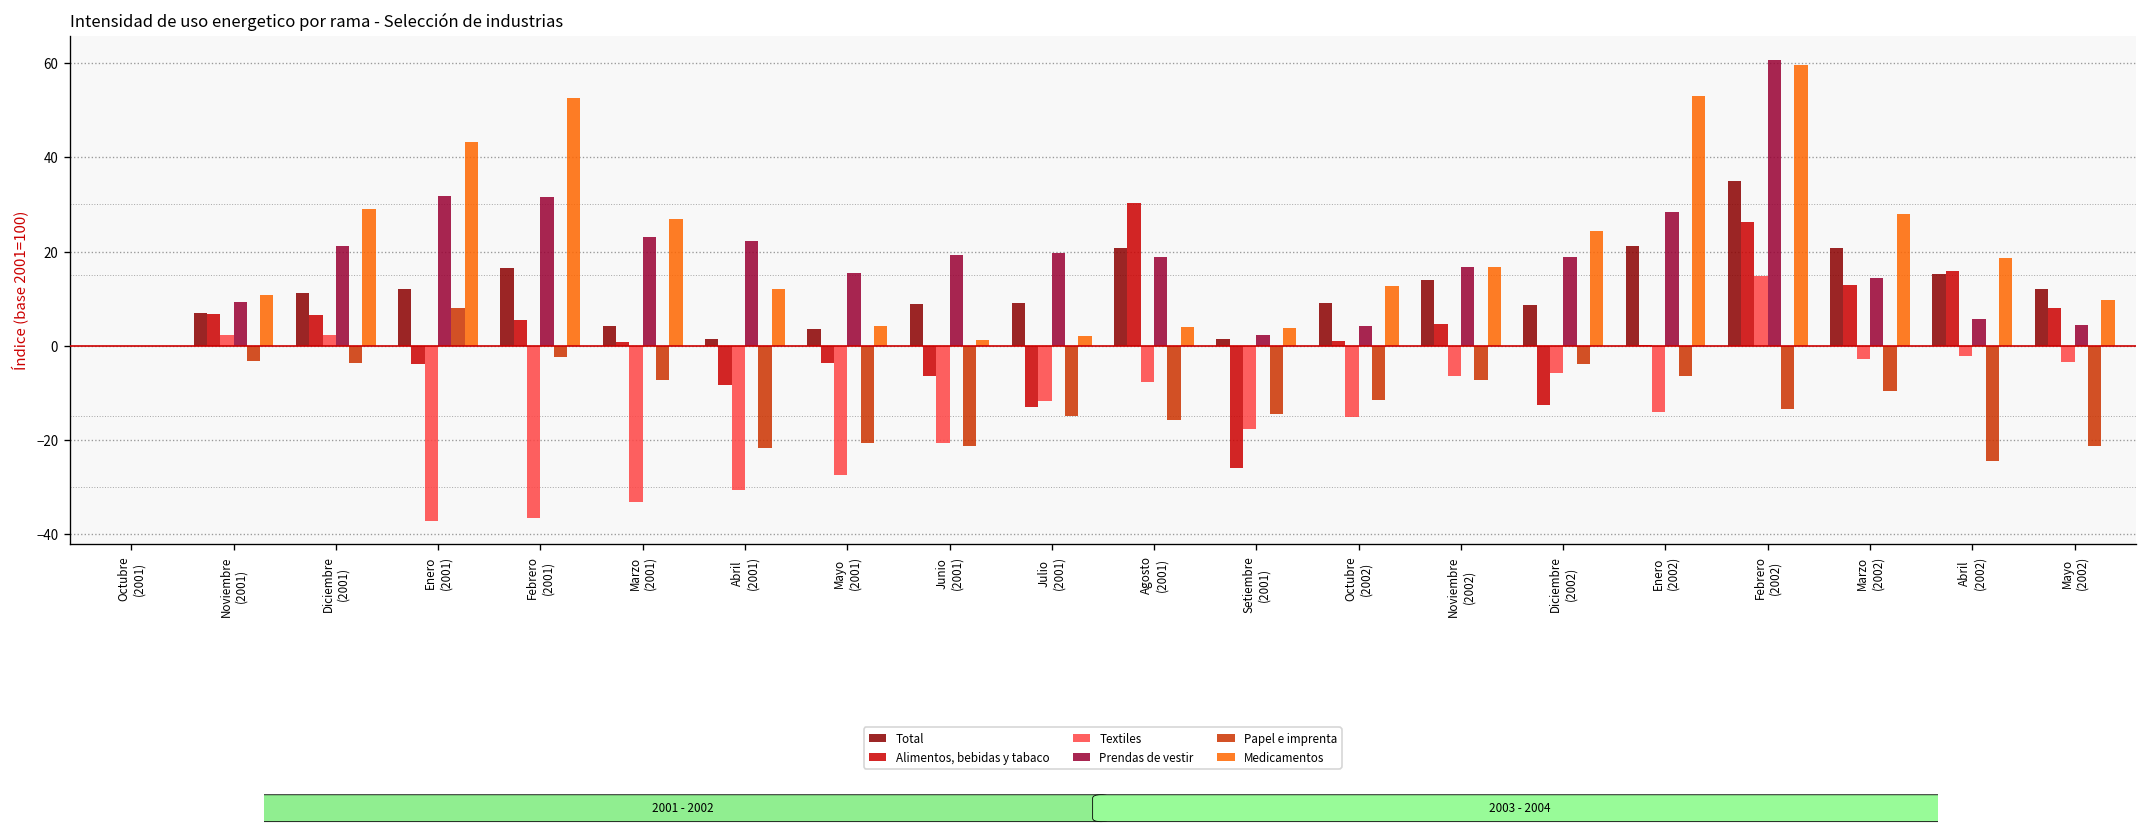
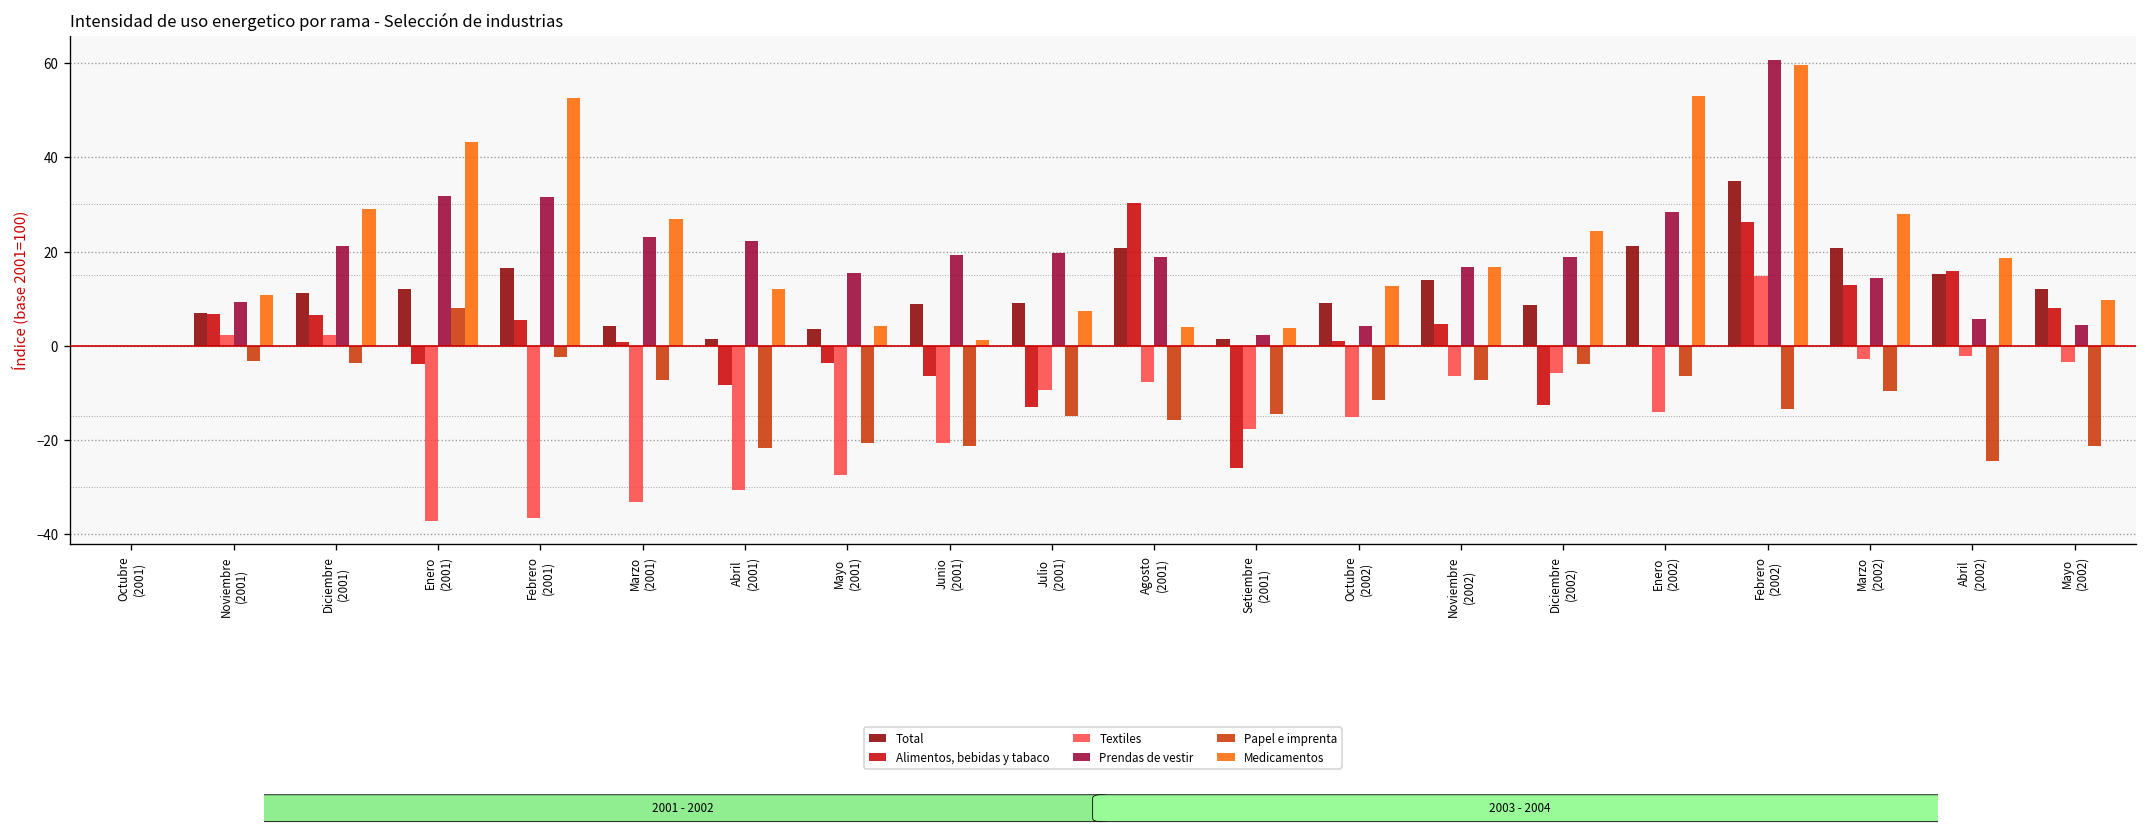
Textiles, Julio (2001): -12 -> -9
Medicamentos, Julio (2001): 2 -> 7
